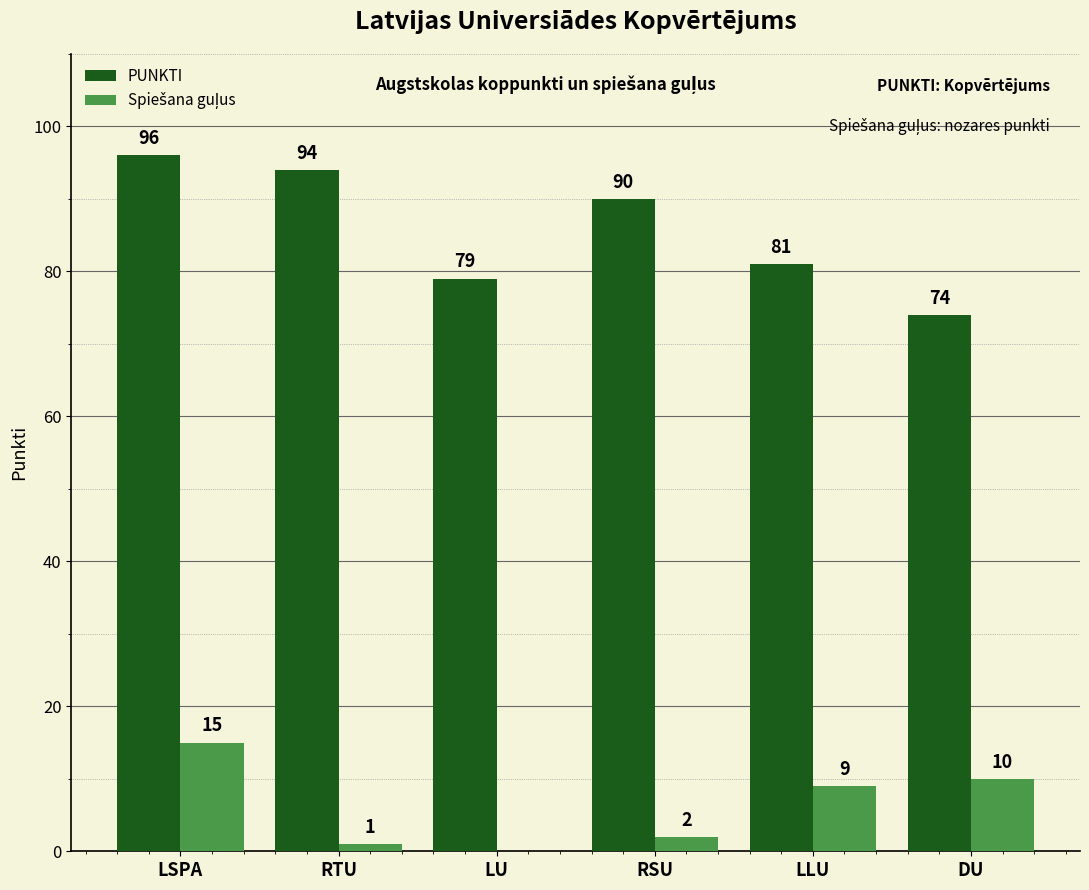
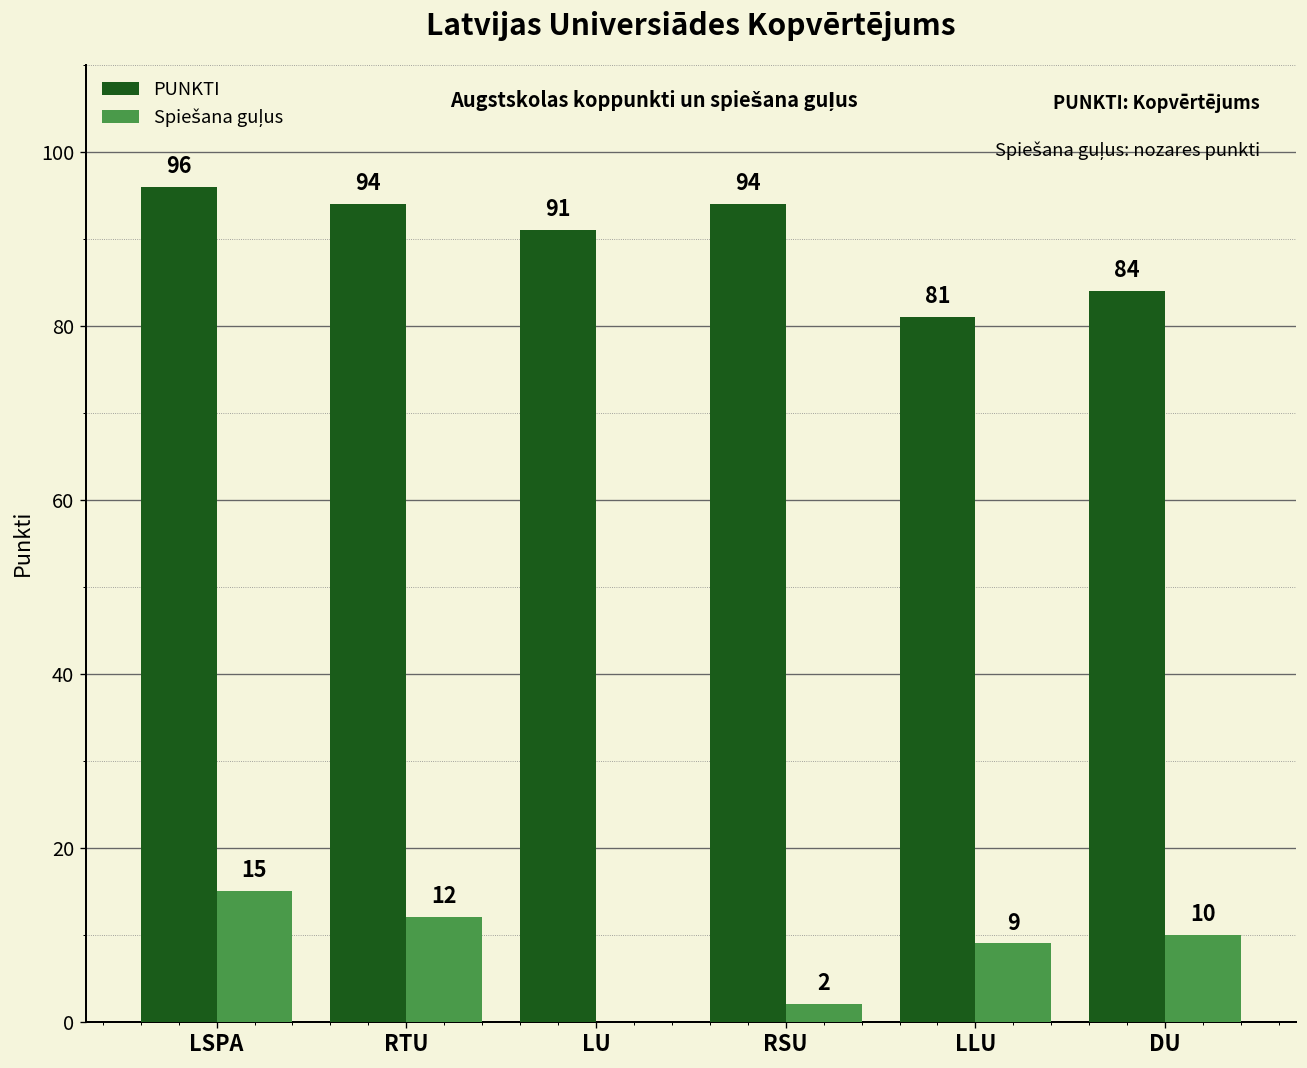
Spiešana guļus, RTU: 1 -> 12
PUNKTI, LU: 79 -> 91
PUNKTI, RSU: 90 -> 94
PUNKTI, DU: 74 -> 84
